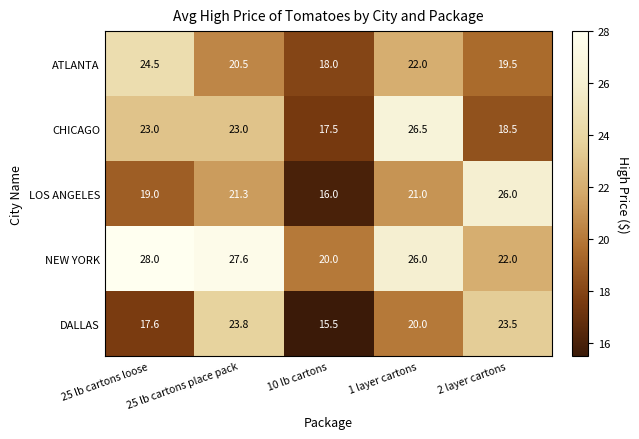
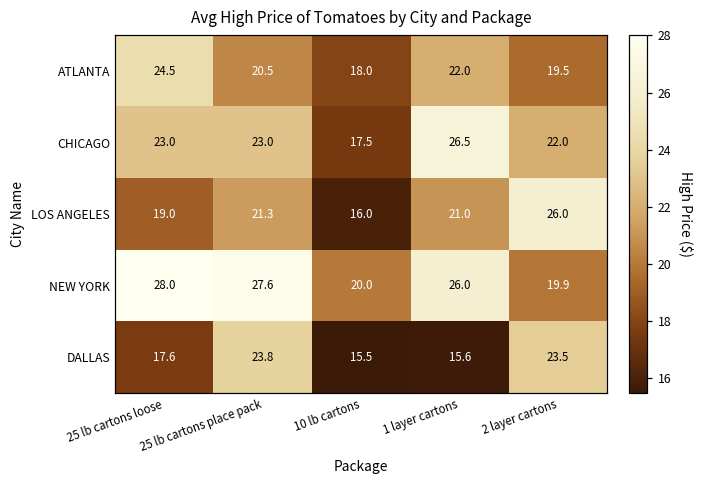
CHICAGO, 2 layer cartons: 18.5 -> 22.0
NEW YORK, 2 layer cartons: 22.0 -> 19.9
DALLAS, 1 layer cartons: 20.0 -> 15.6
